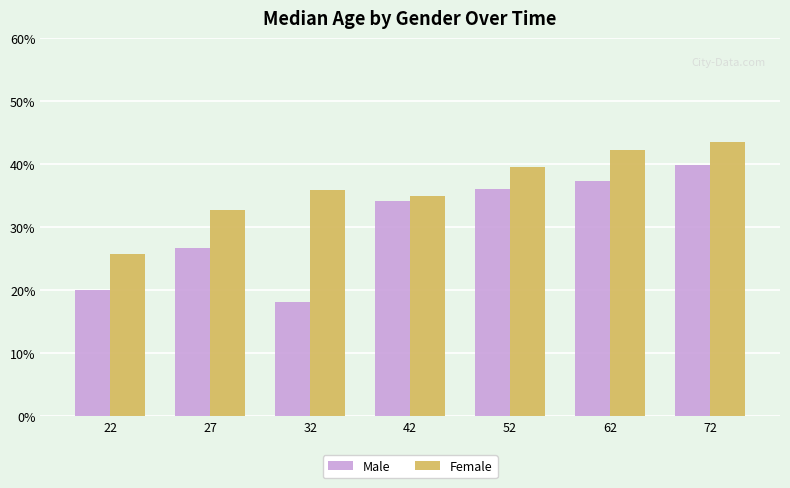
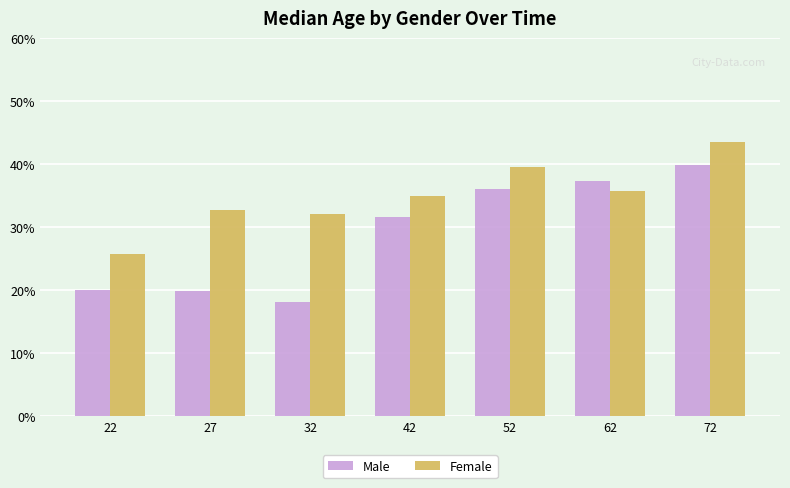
Male, 27: 27% -> 20%
Female, 32: 36% -> 32%
Male, 42: 34% -> 32%
Female, 62: 42% -> 36%
